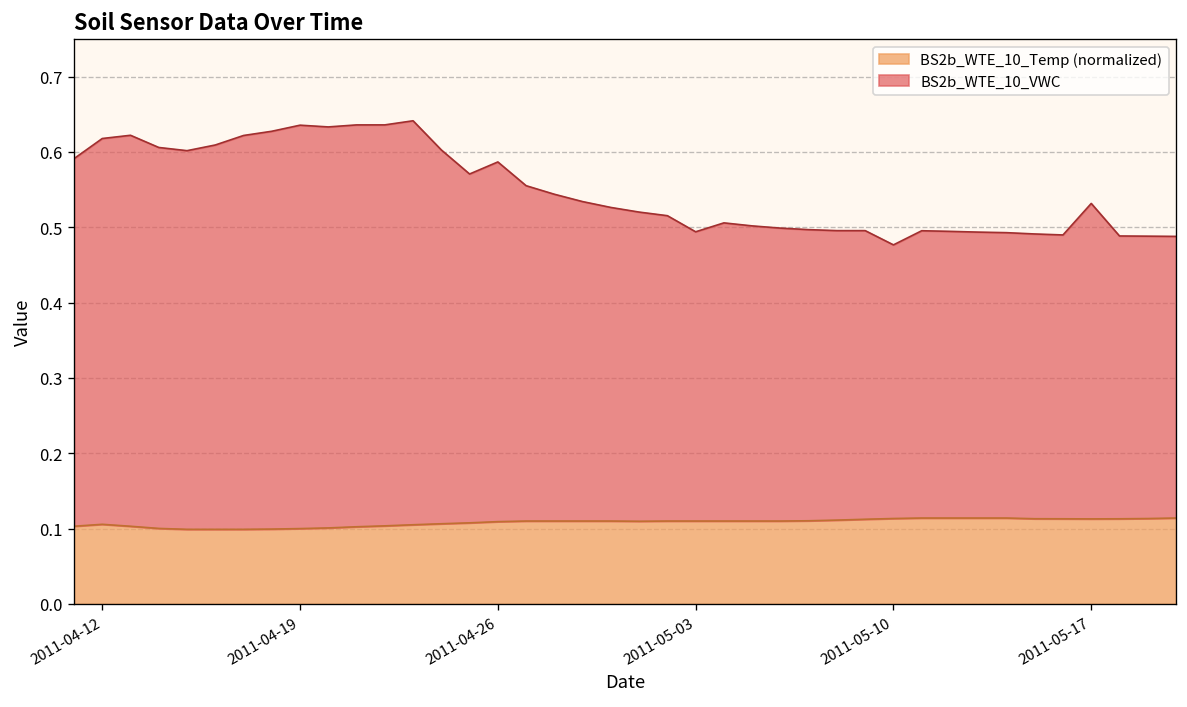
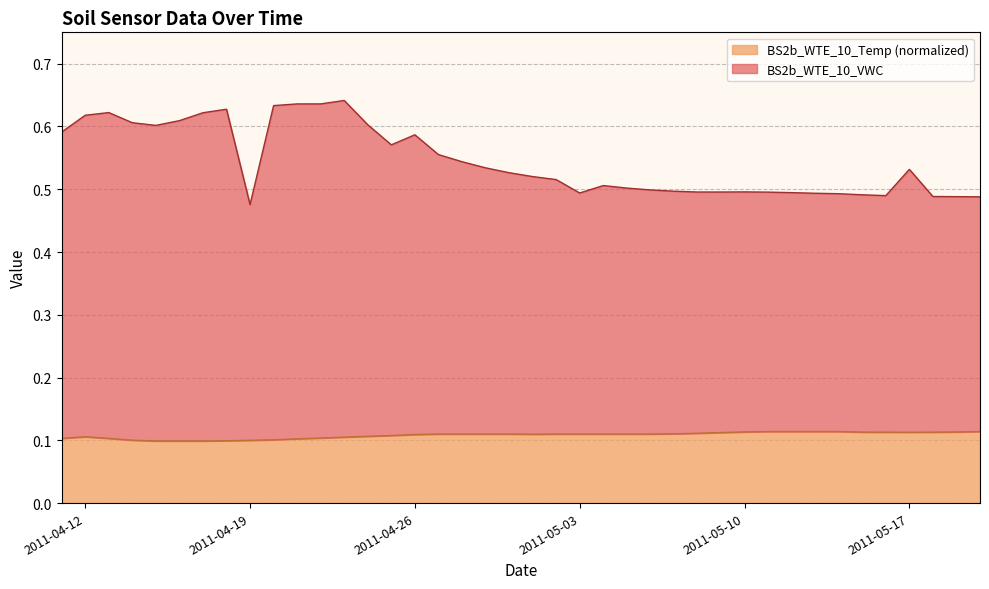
BS2b_WTE_10_VWC, 2011-04-19: 0.54 -> 0.38
BS2b_WTE_10_VWC, 2011-05-10: 0.36 -> 0.38
